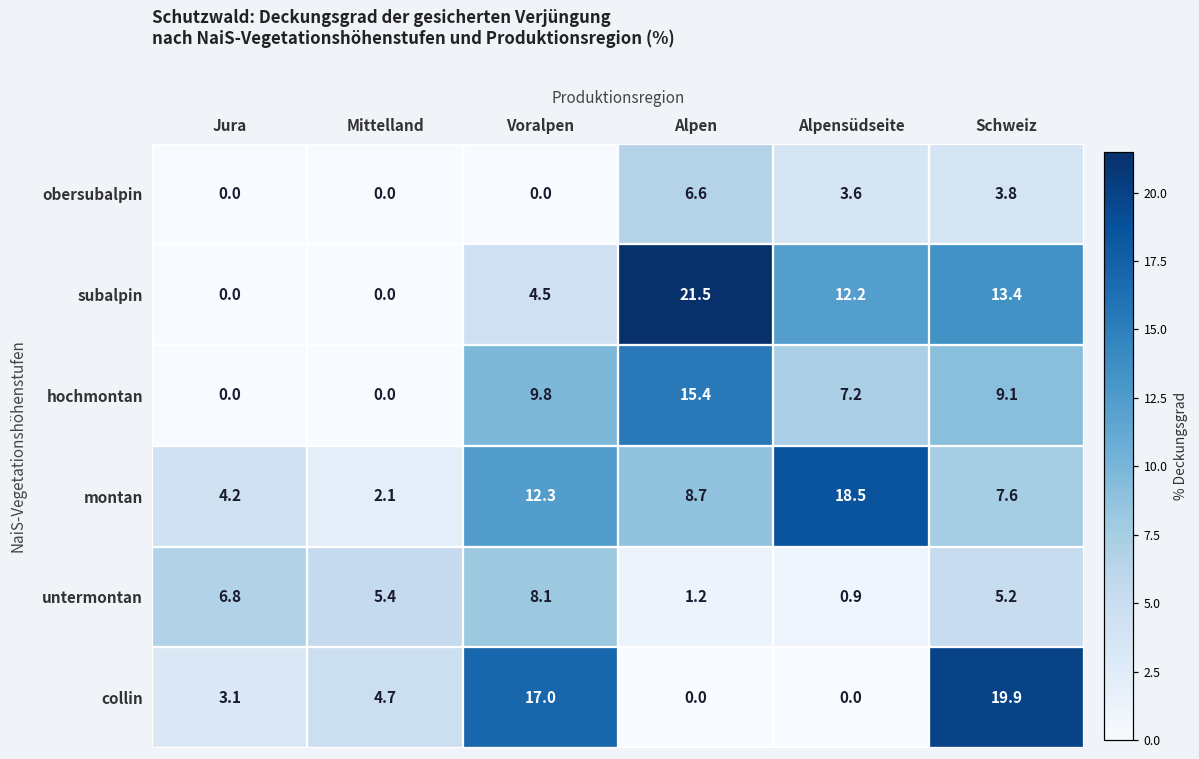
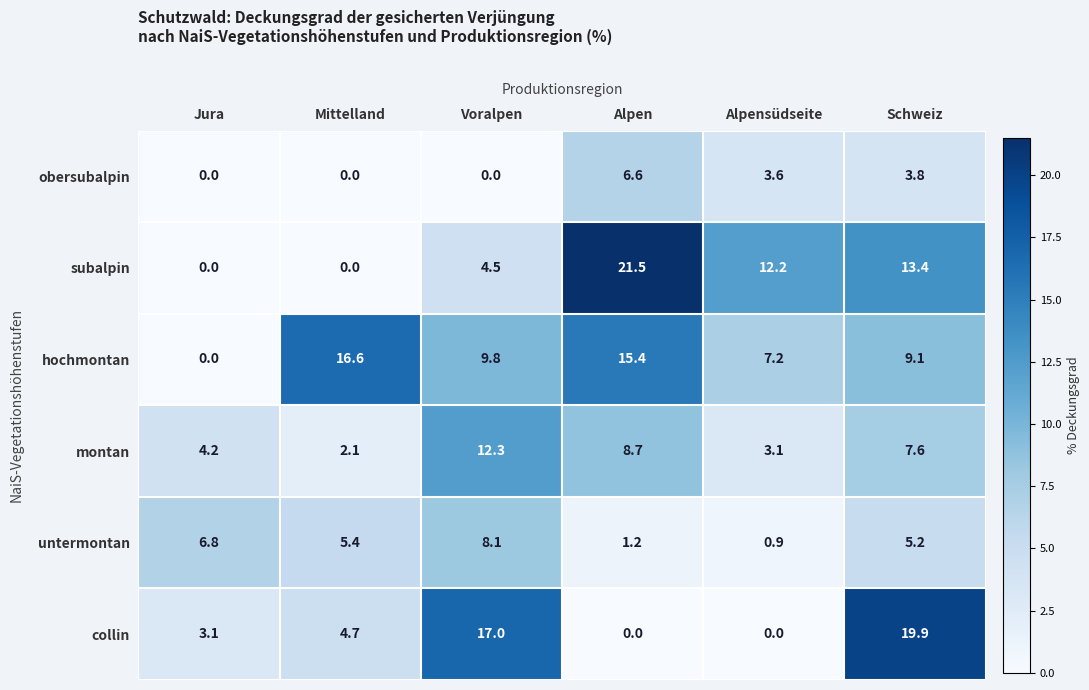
hochmontan, Mittelland: 0.0 -> 16.6
montan, Alpensüdseite: 18.5 -> 3.1
